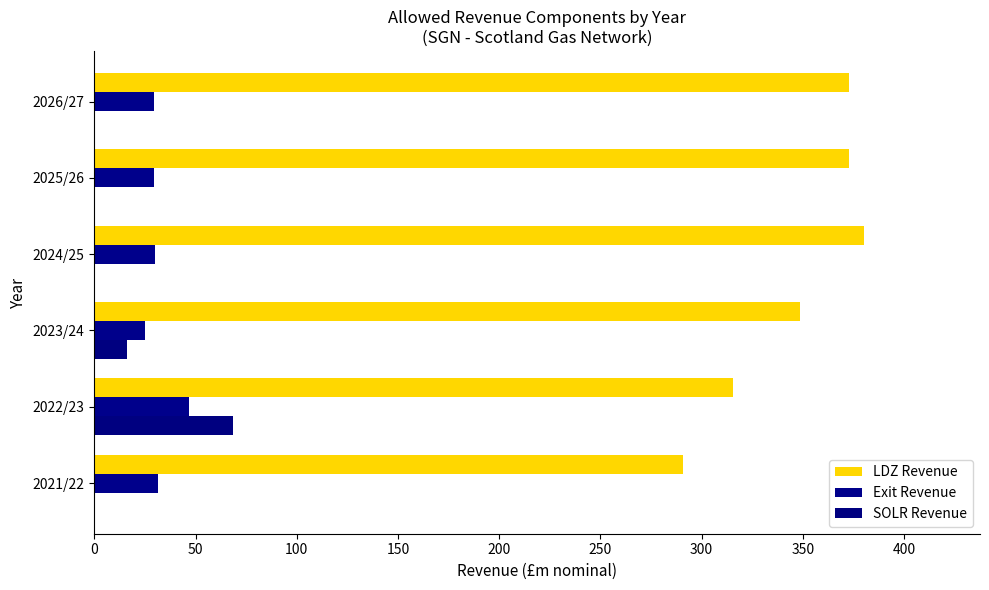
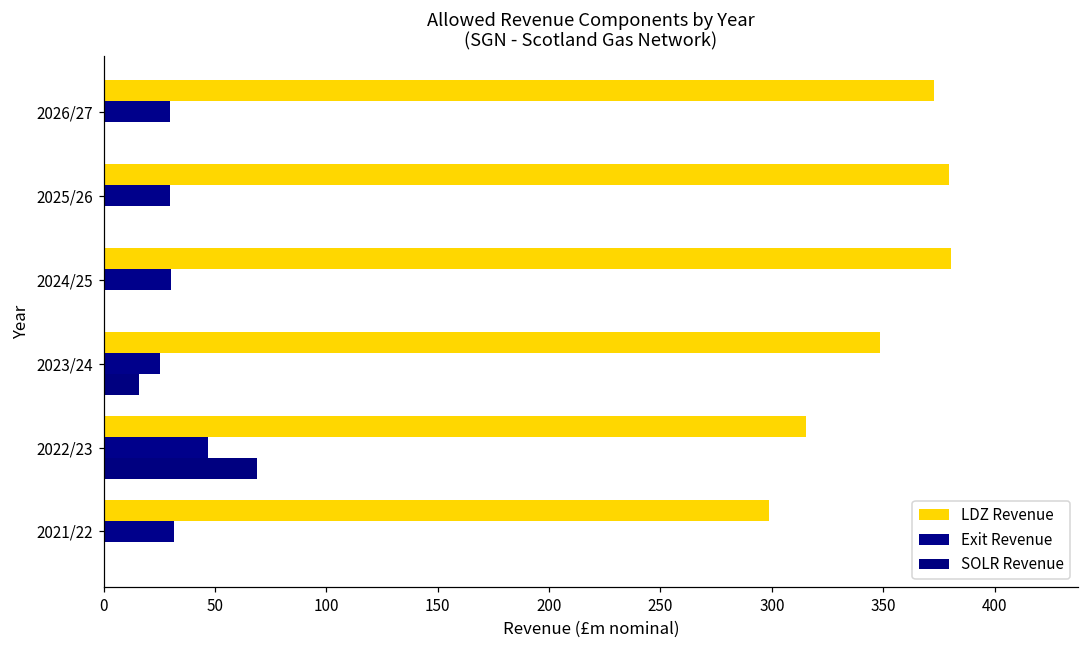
LDZ Revenue, 2025/26: 373 -> 379
LDZ Revenue, 2021/22: 291 -> 299
